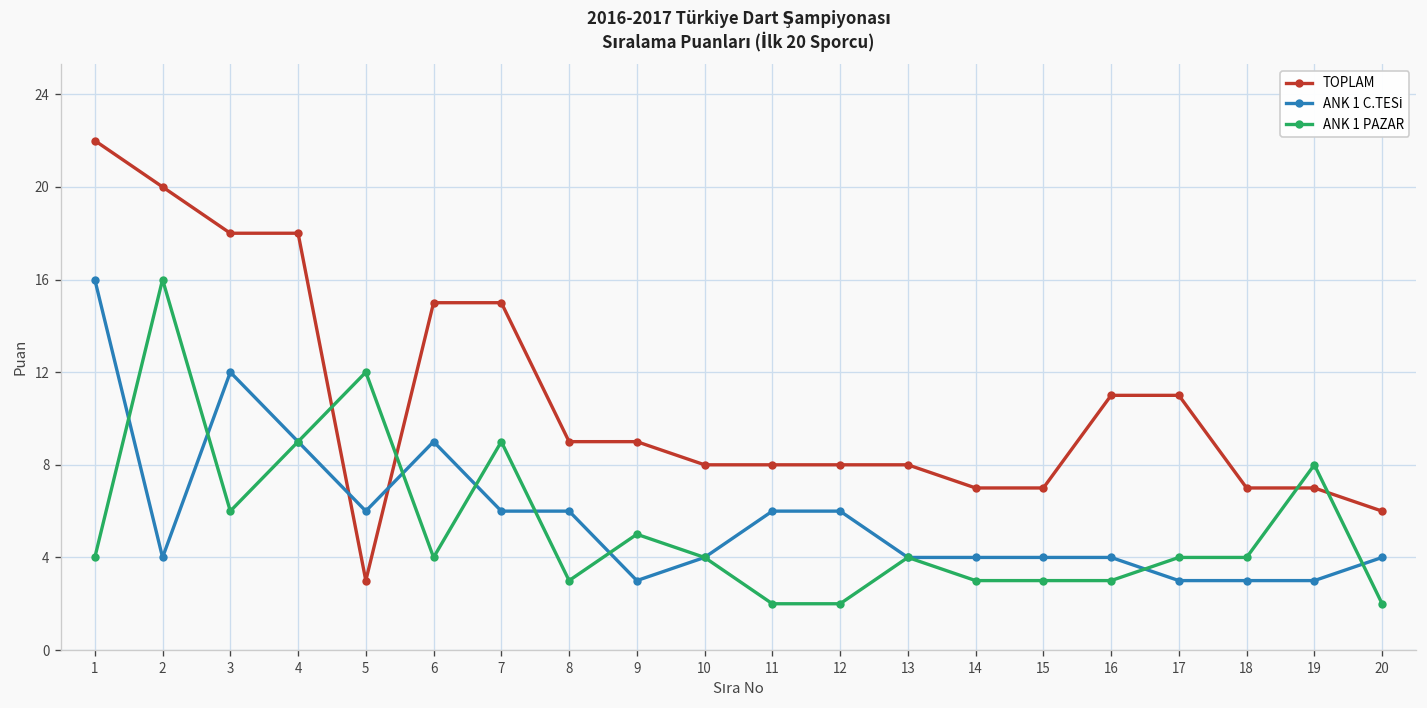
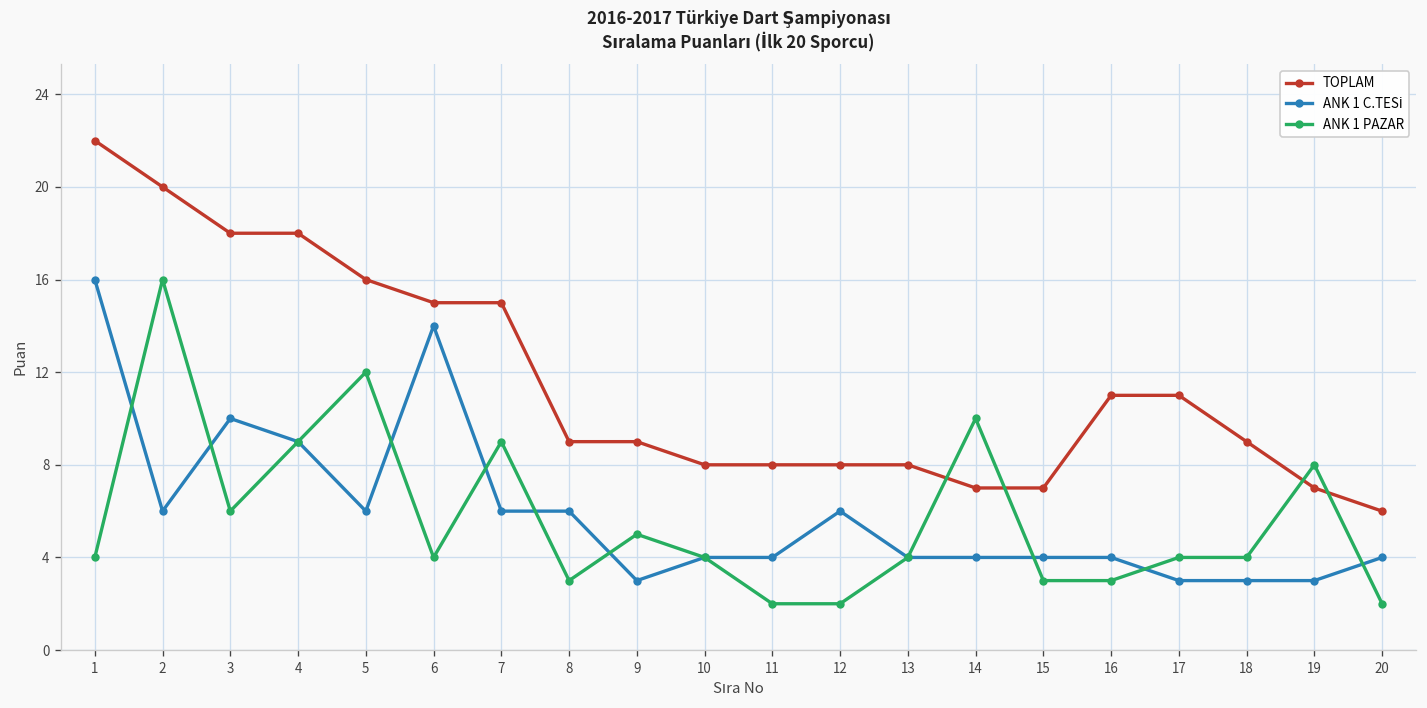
ANK 1 C.TESİ, 2: 4 -> 6
ANK 1 C.TESİ, 3: 12 -> 10
TOPLAM, 5: 3 -> 16
ANK 1 C.TESİ, 6: 9 -> 14
ANK 1 C.TESİ, 11: 6 -> 4
ANK 1 PAZAR, 14: 3 -> 10
TOPLAM, 18: 7 -> 9
